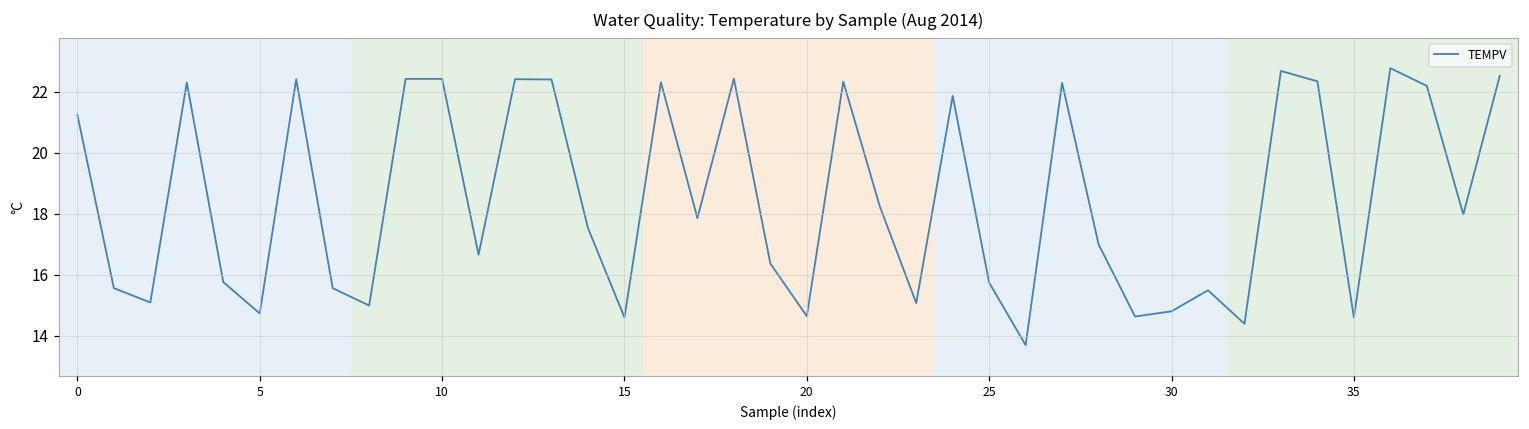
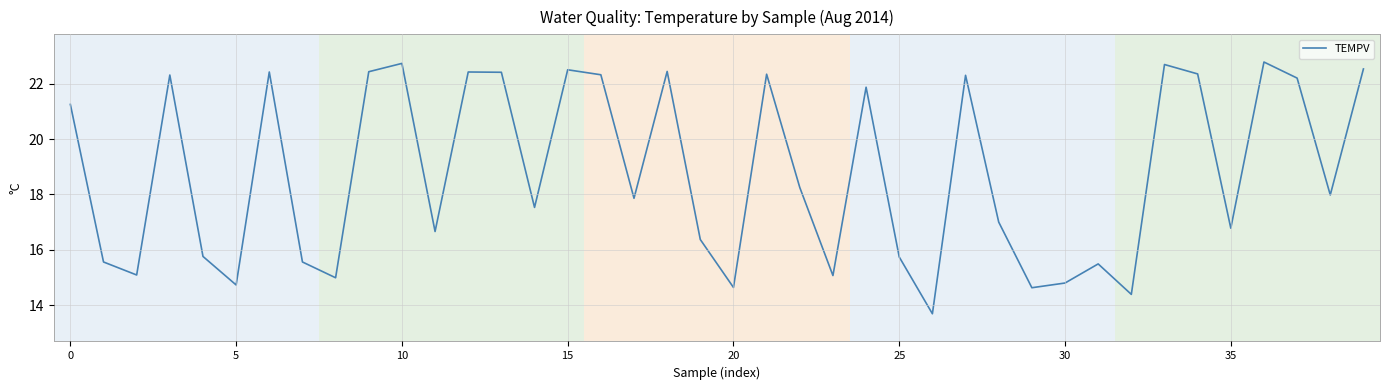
10: 22.4 -> 22.7
15: 14.6 -> 22.5
35: 14.6 -> 16.8
